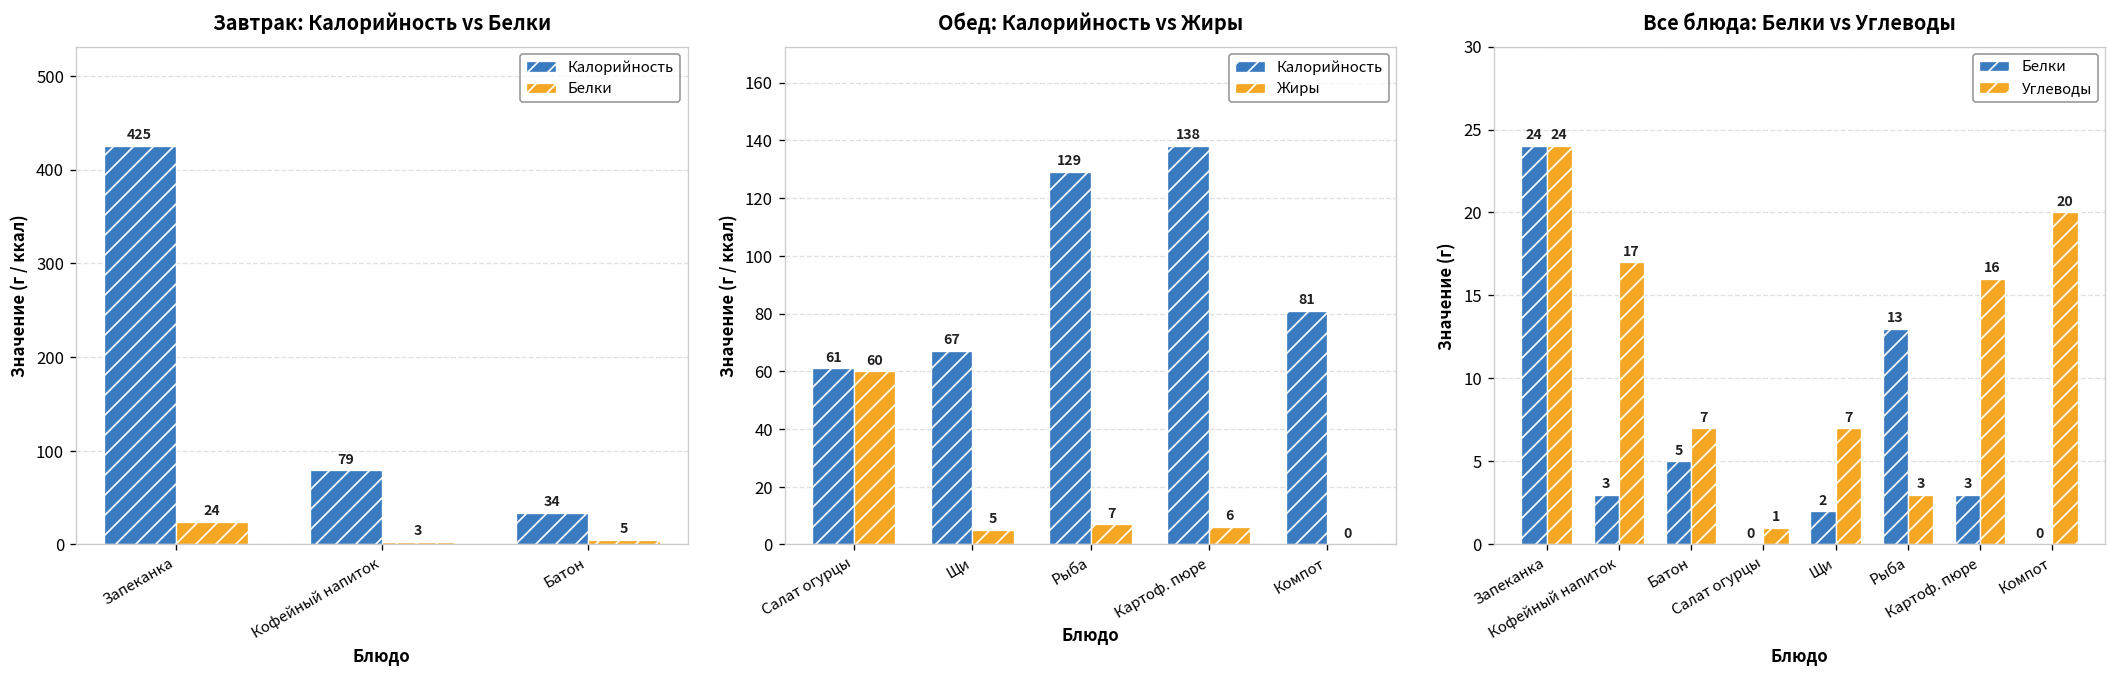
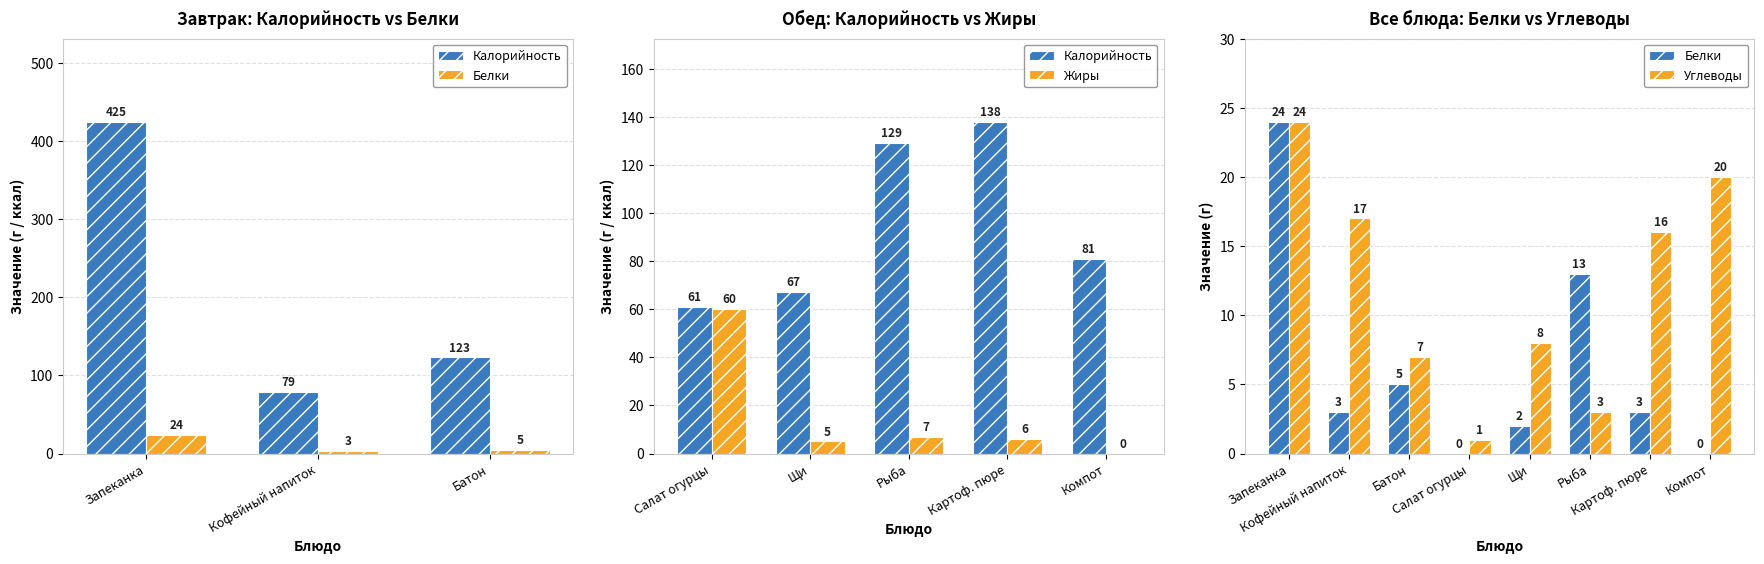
Завтрак: Калорийность vs Белки, Калорийность, Батон: 34 -> 123
Все блюда: Белки vs Углеводы, Углеводы, Щи: 7 -> 8
